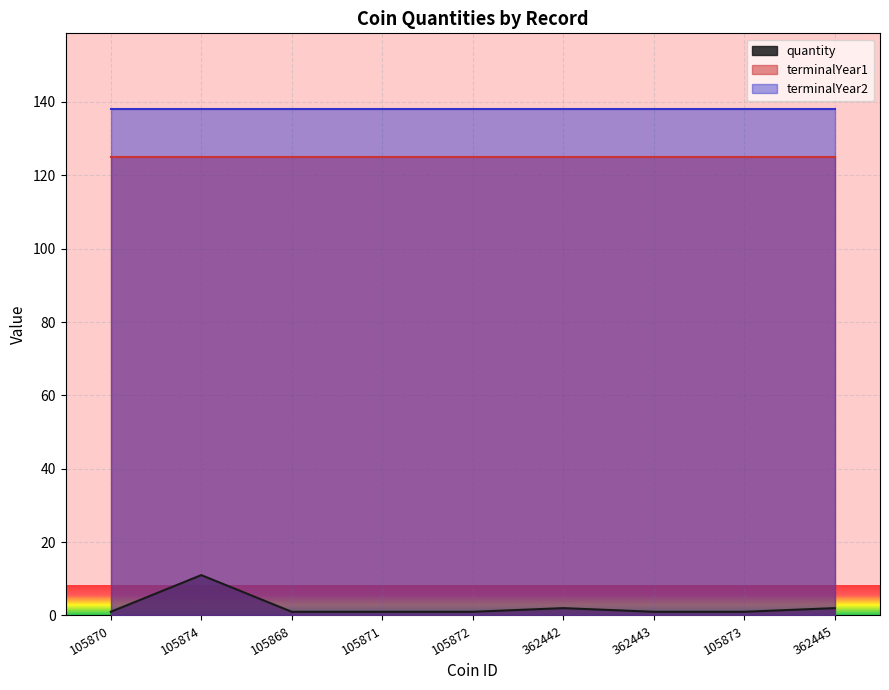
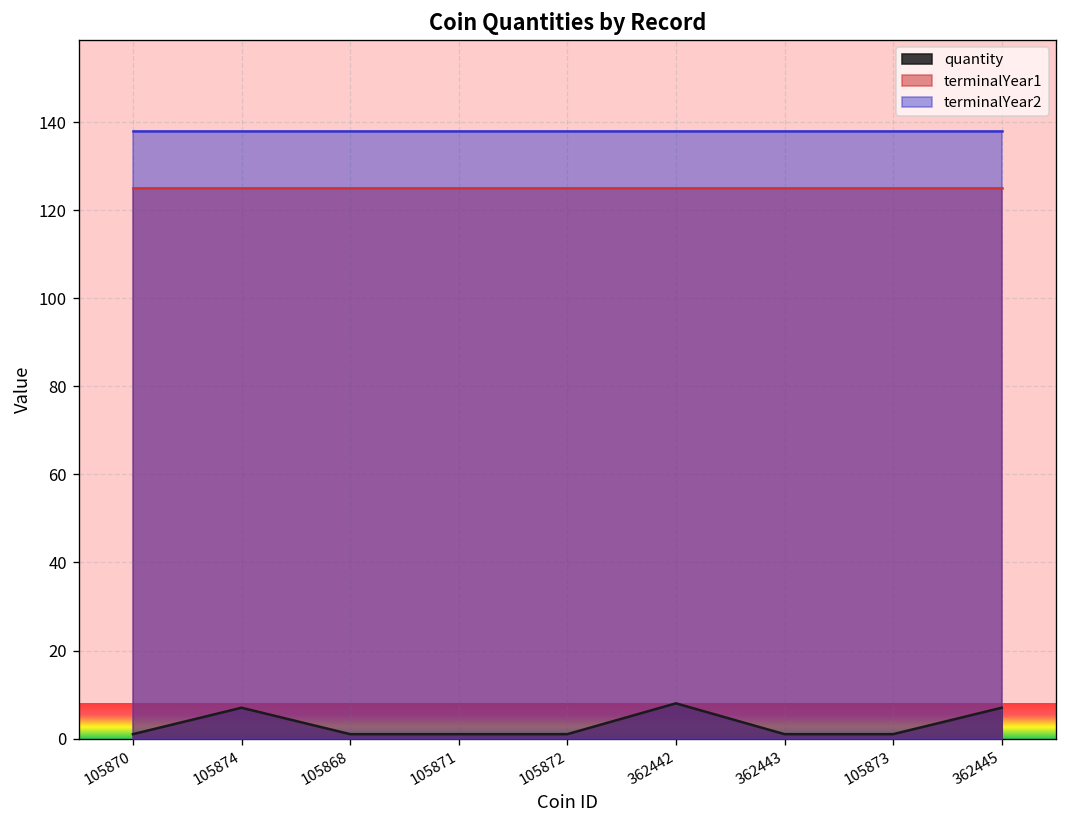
quantity, 105874: 11 -> 7
quantity, 362442: 2 -> 8
quantity, 362445: 2 -> 7
